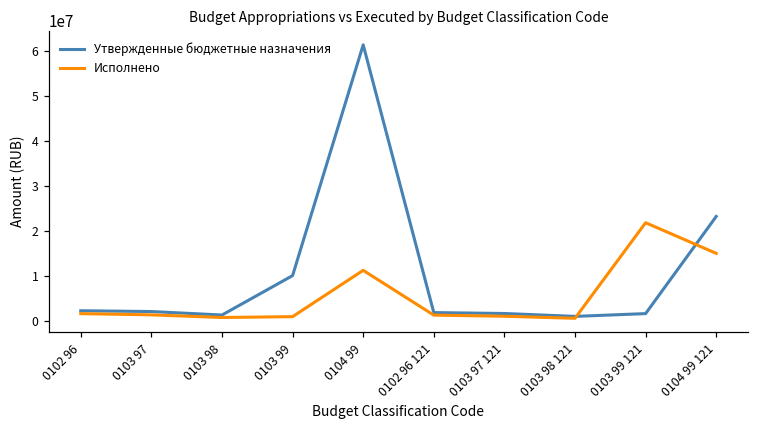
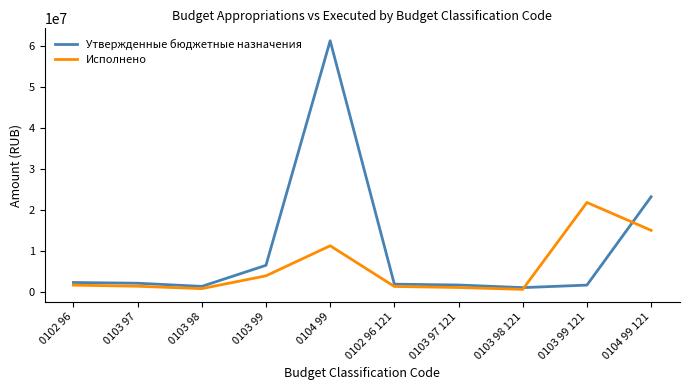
Утвержденные бюджетные назначения, 0103 99: 10000000 -> 6000000
Исполнено, 0103 99: 1000000 -> 4000000
